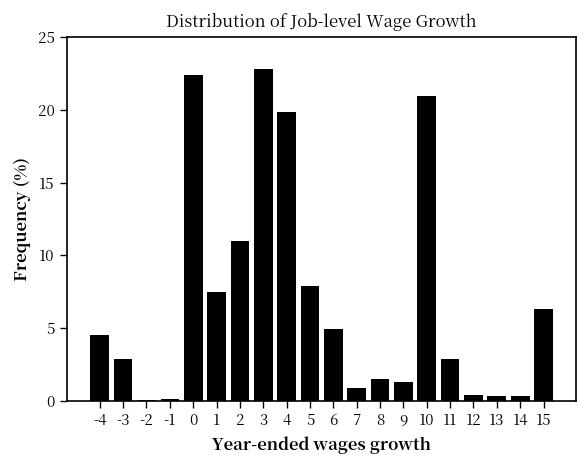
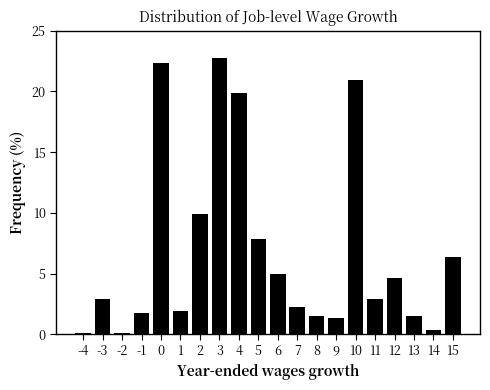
-4: 4.6 -> 0.1
-1: 0.2 -> 1.7
1: 7.5 -> 2.0
2: 11.0 -> 9.9
7: 0.9 -> 2.2
12: 0.4 -> 4.7
13: 0.4 -> 1.5
